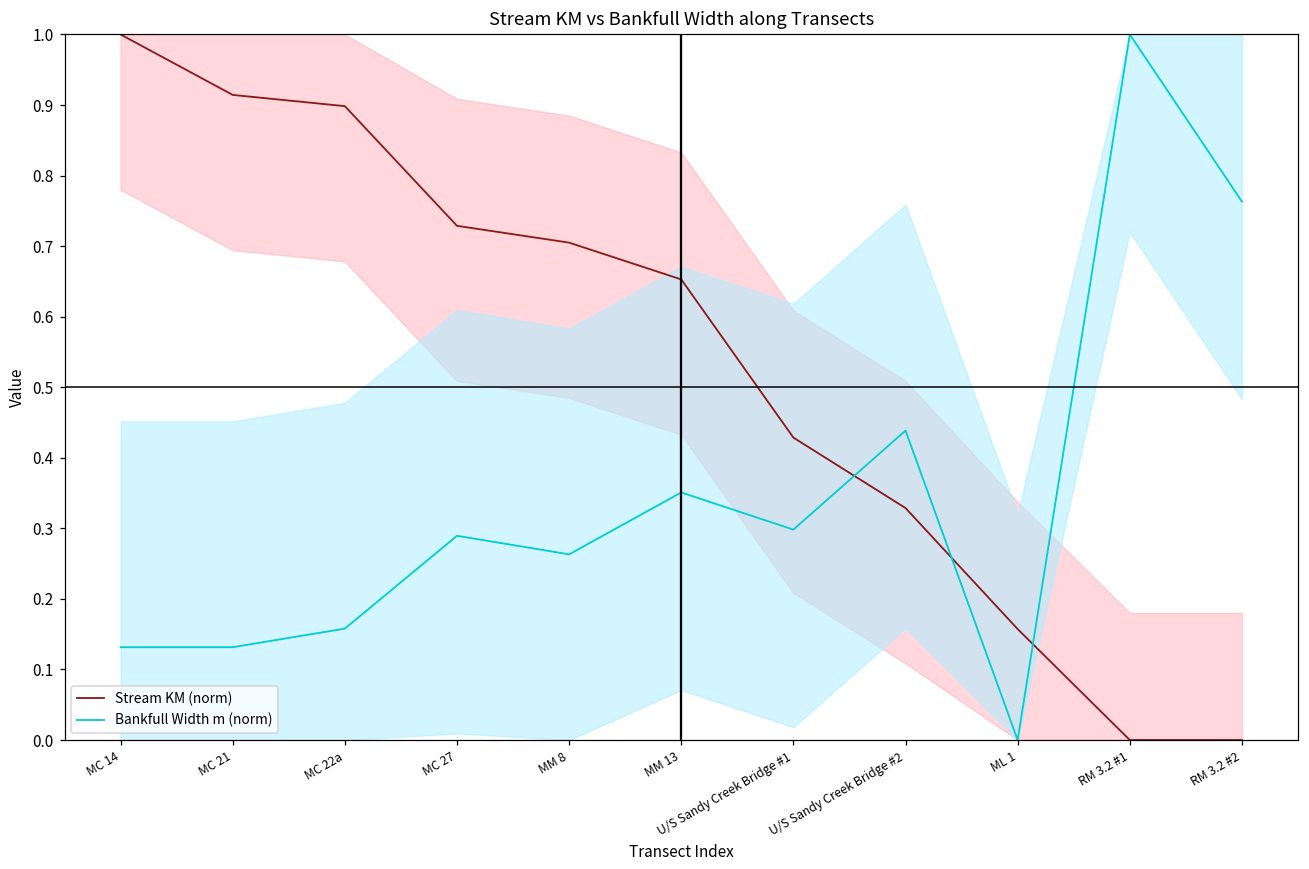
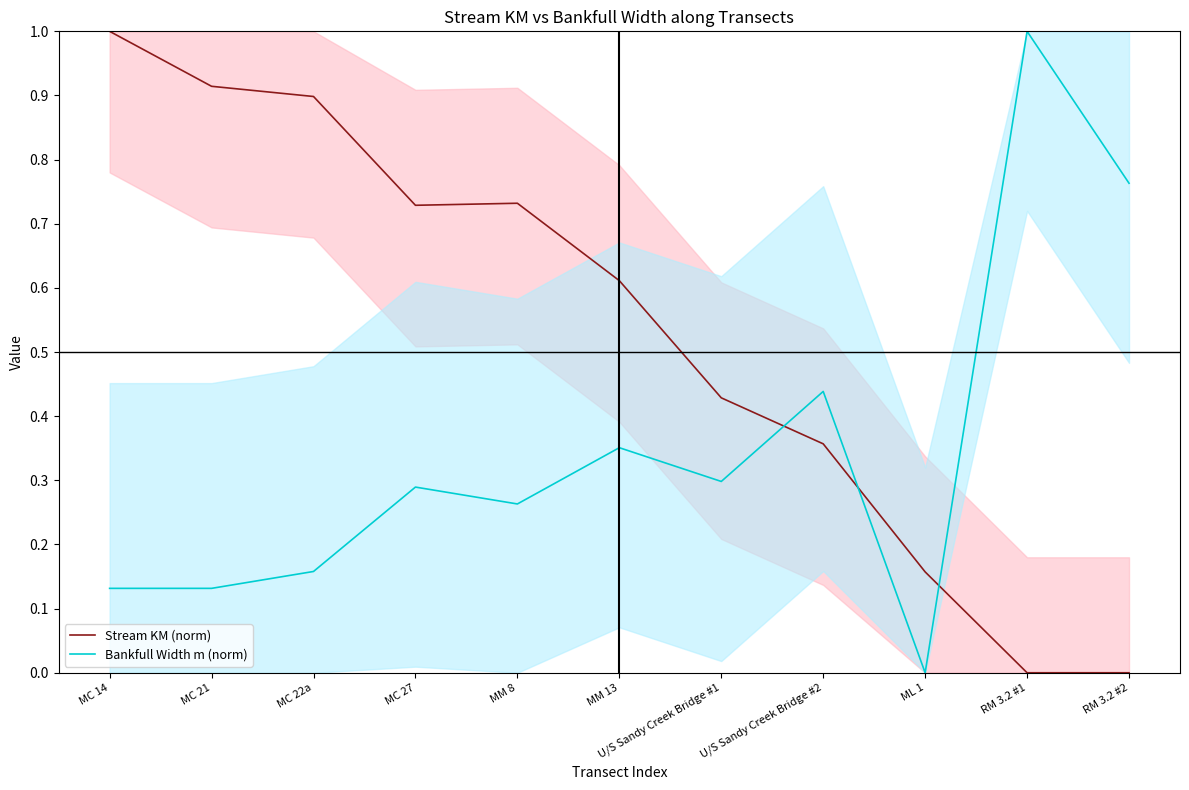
Stream KM (norm), MM 8: 0.70 -> 0.73
Stream KM (norm), MM 13: 0.65 -> 0.61
Stream KM (norm), U/S Sandy Creek Bridge #2: 0.33 -> 0.36
